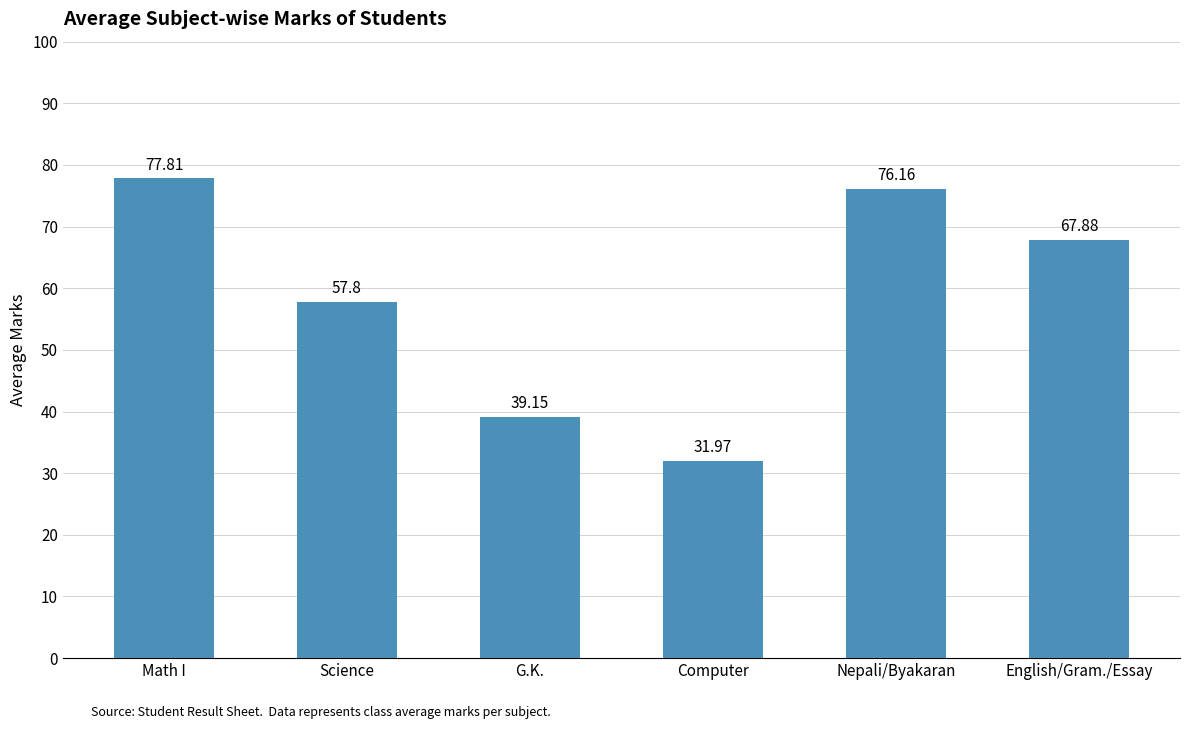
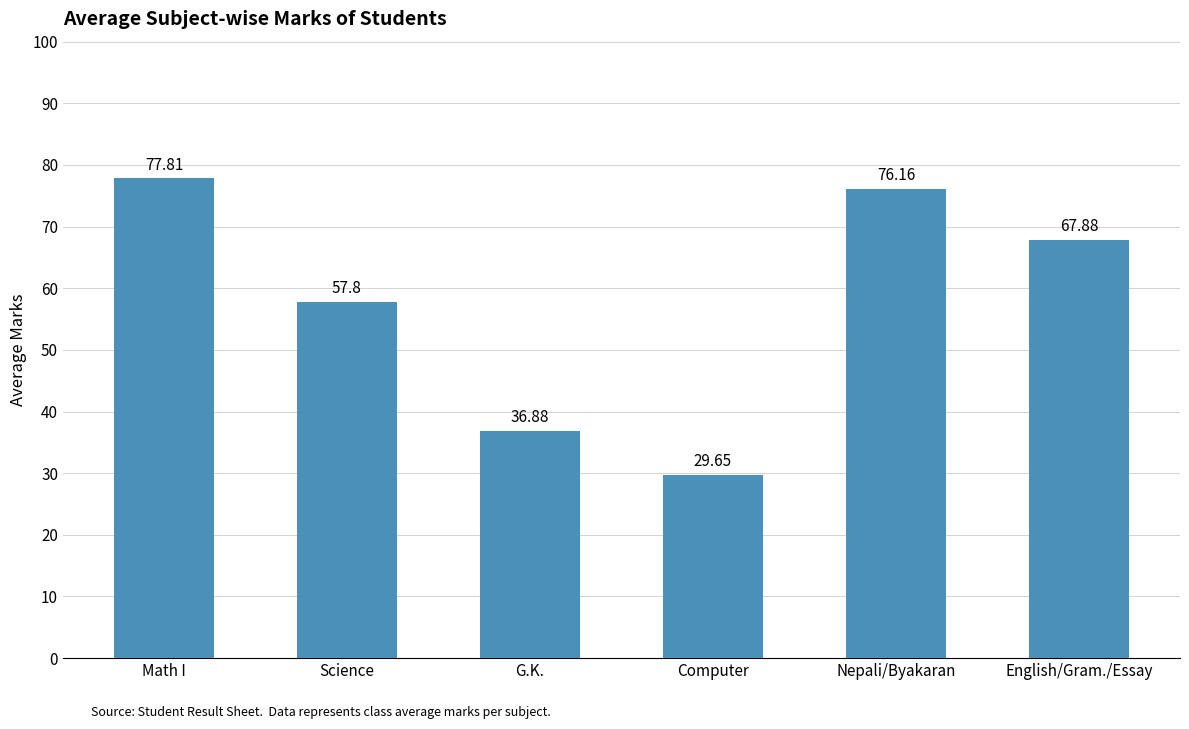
G.K.: 39.15 -> 36.88
Computer: 31.97 -> 29.65
